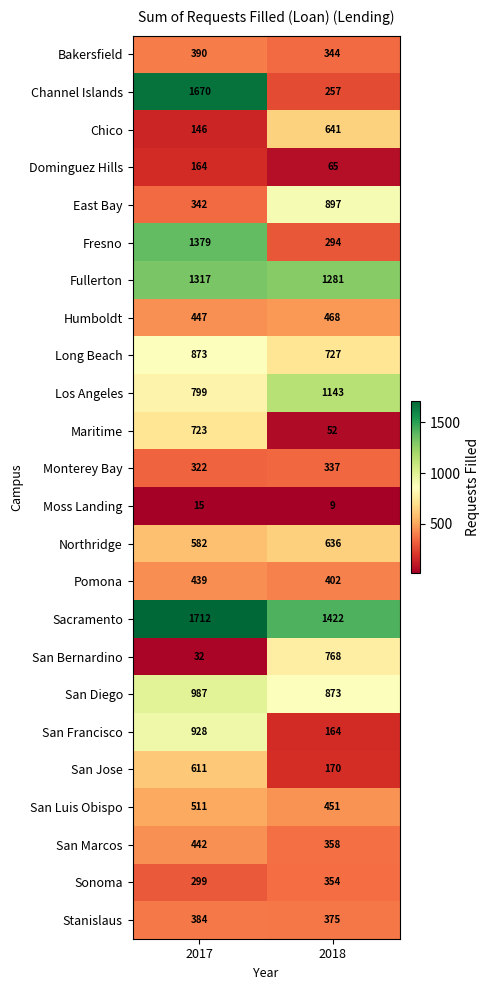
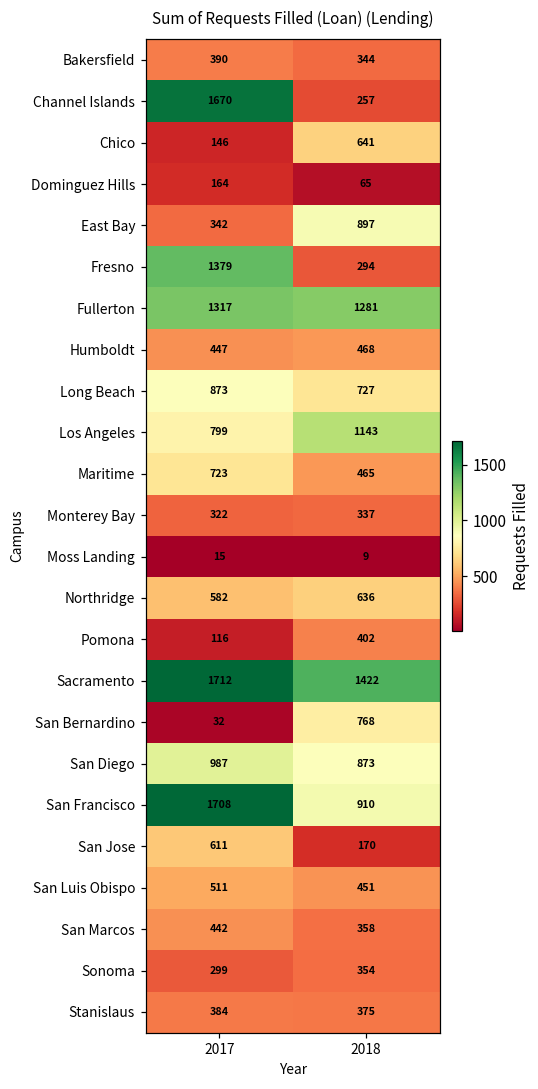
Maritime, 2018: 52 -> 465
Pomona, 2017: 439 -> 116
San Francisco, 2017: 928 -> 1708
San Francisco, 2018: 164 -> 910
